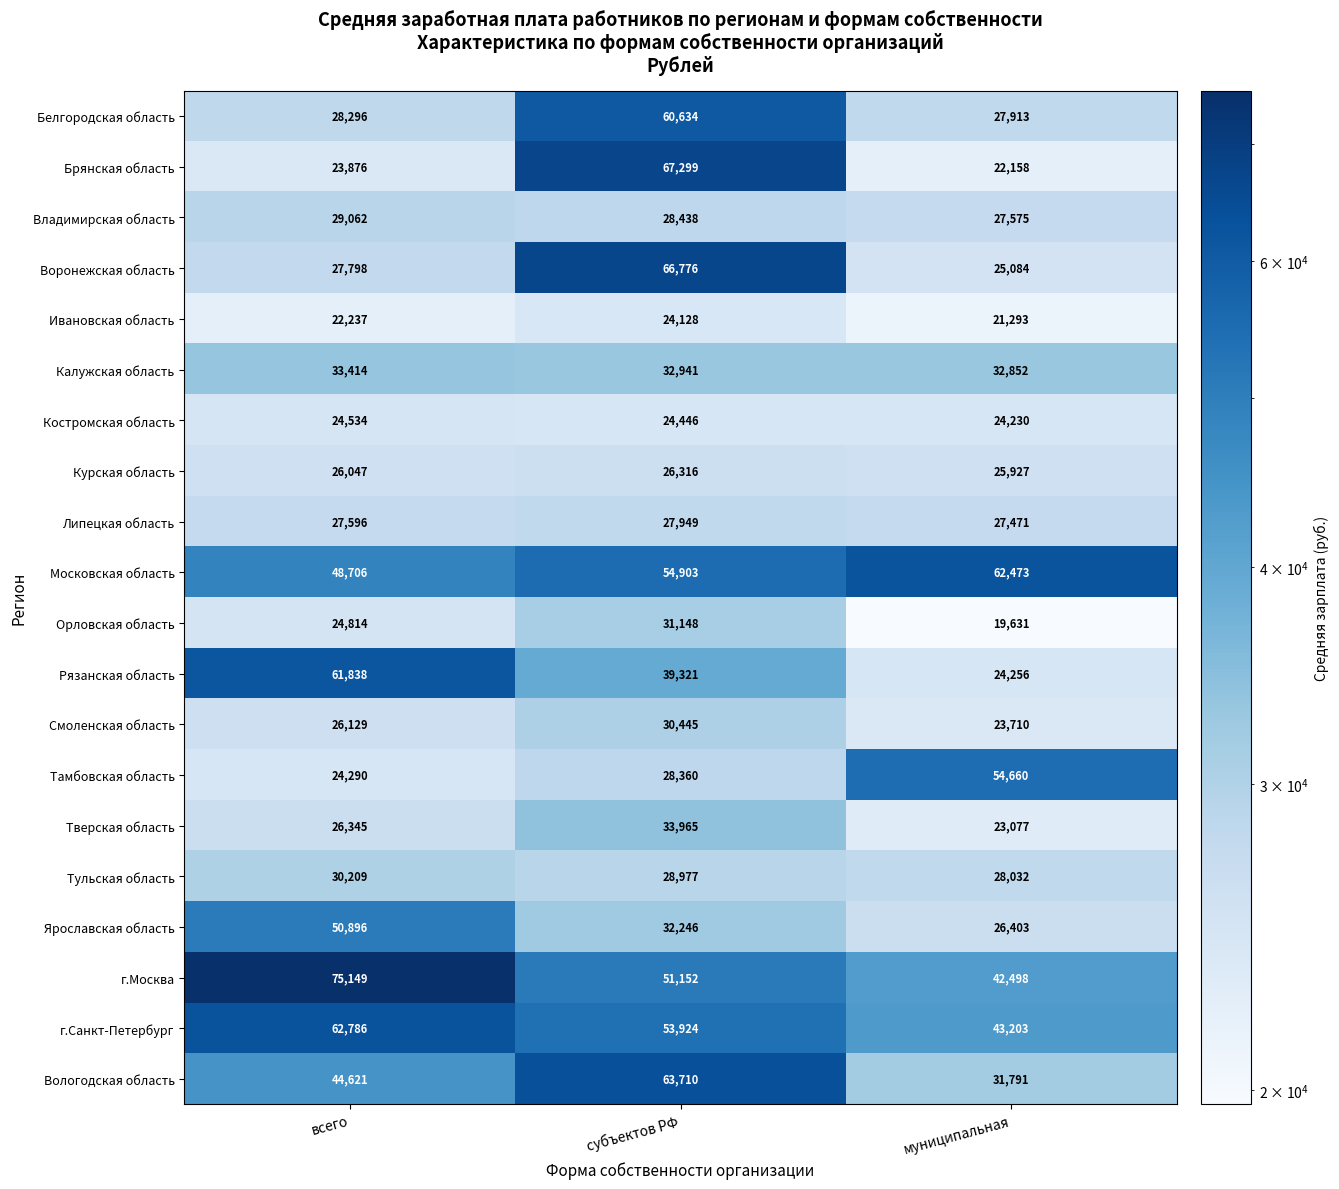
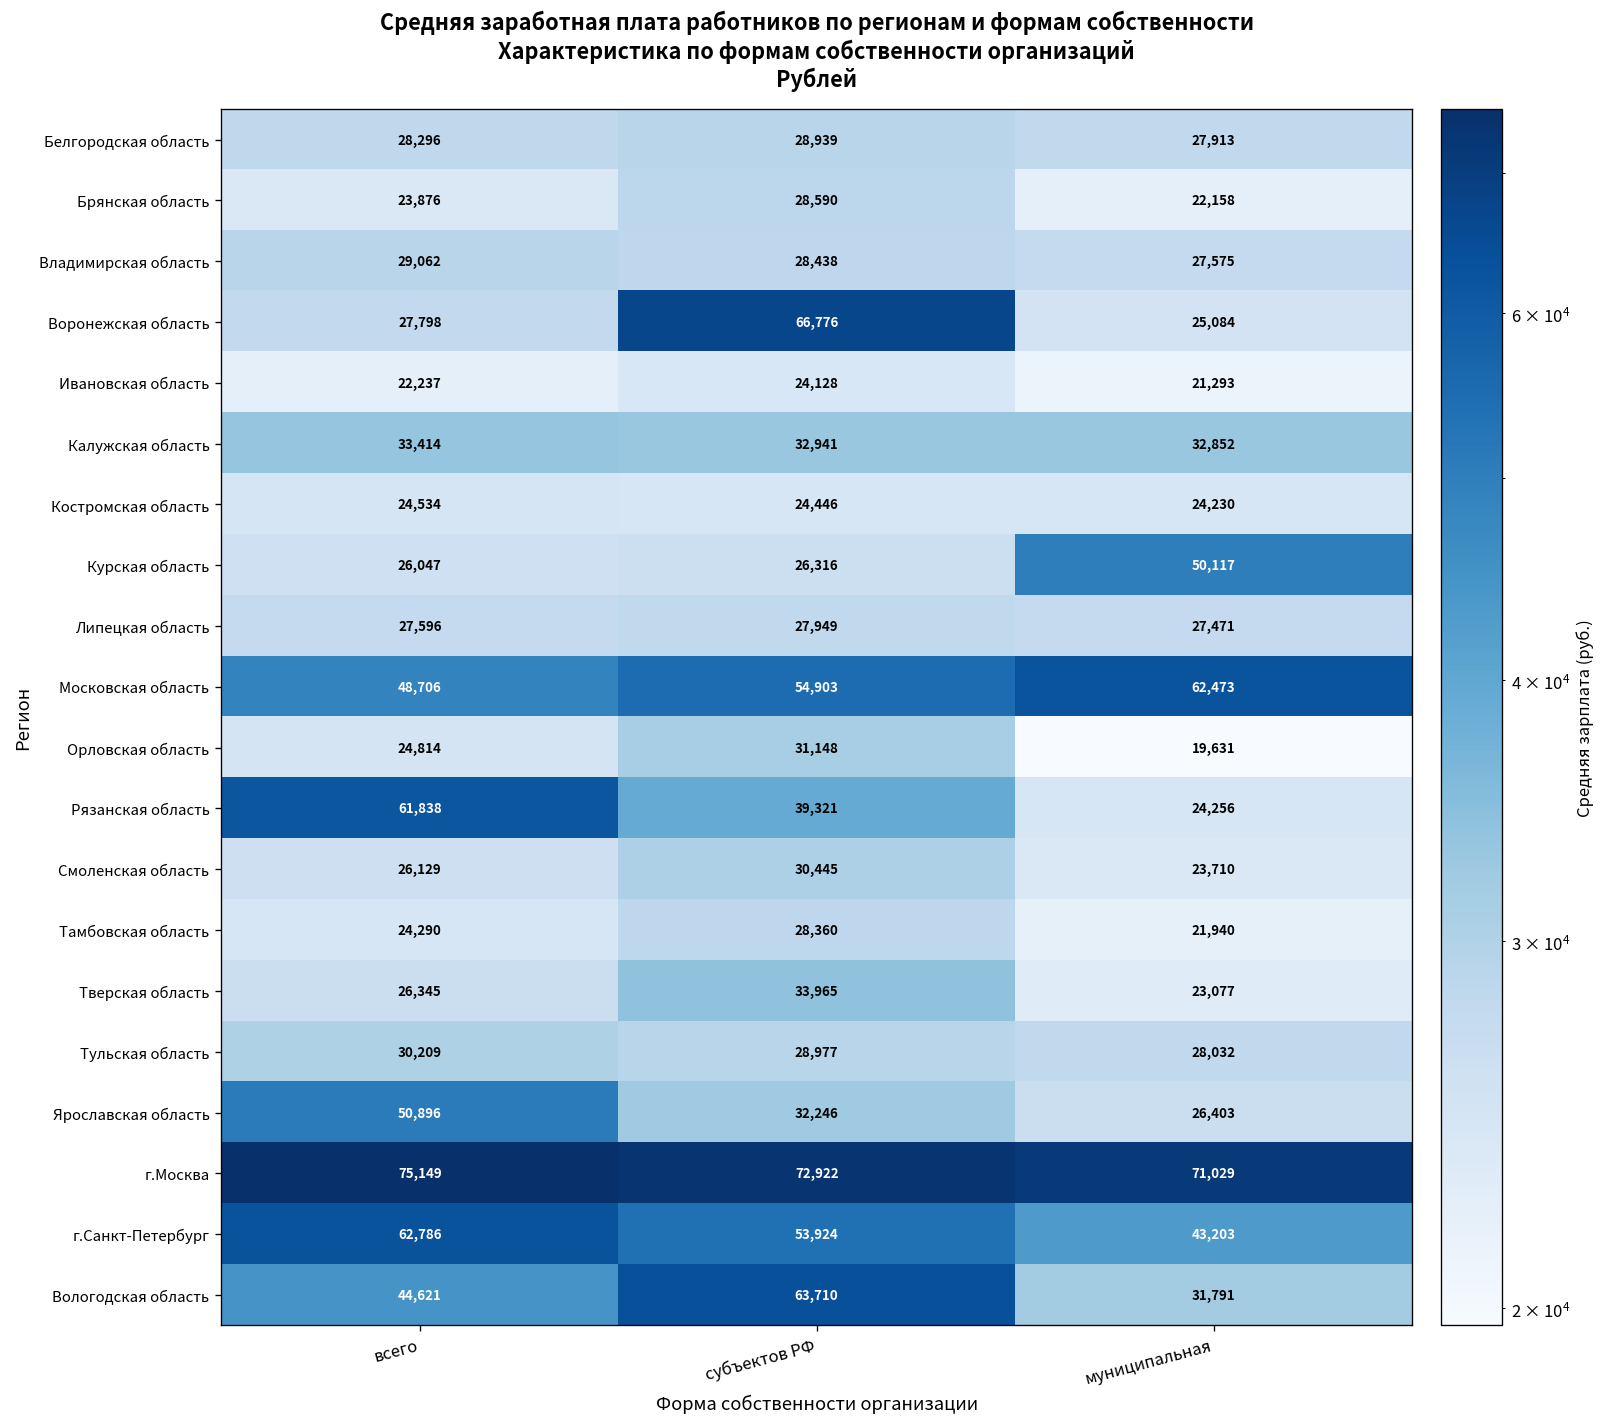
Белгородская область, субъектов РФ: 60,634 -> 28,939
Брянская область, субъектов РФ: 67,299 -> 28,590
Курская область, муниципальная: 25,927 -> 50,117
Тамбовская область, муниципальная: 54,660 -> 21,940
г.Москва, субъектов РФ: 51,152 -> 72,922
г.Москва, муниципальная: 42,498 -> 71,029
